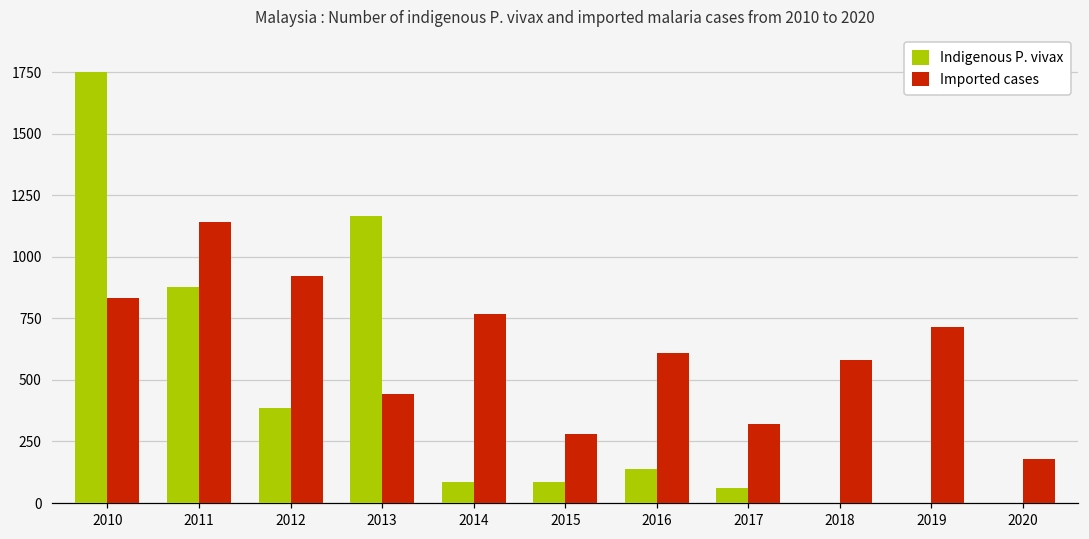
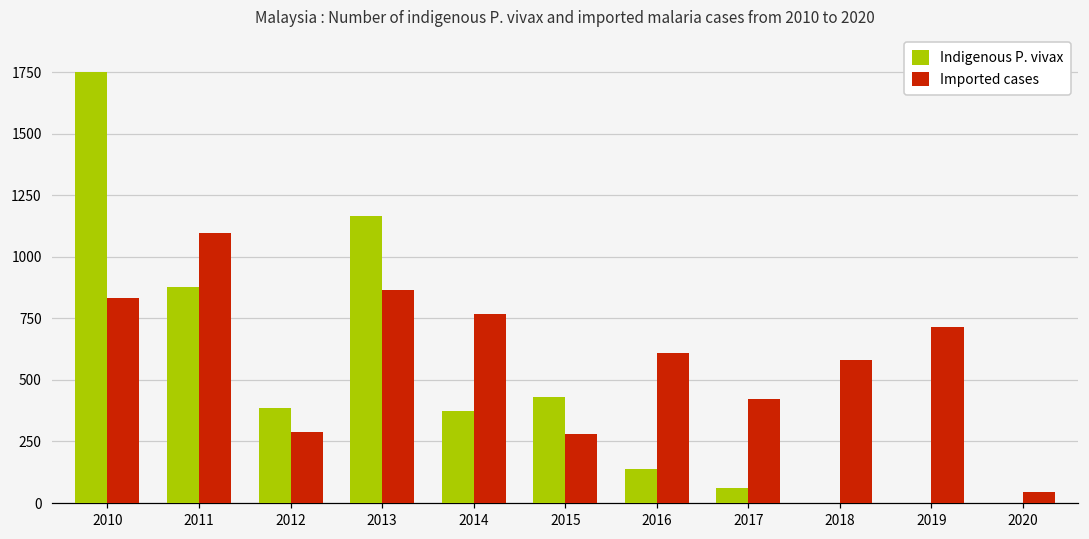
Imported cases, 2011: 1140 -> 1100
Imported cases, 2012: 920 -> 290
Imported cases, 2013: 440 -> 870
Indigenous P. vivax, 2014: 90 -> 370
Indigenous P. vivax, 2015: 80 -> 430
Imported cases, 2017: 320 -> 420
Imported cases, 2020: 180 -> 40
